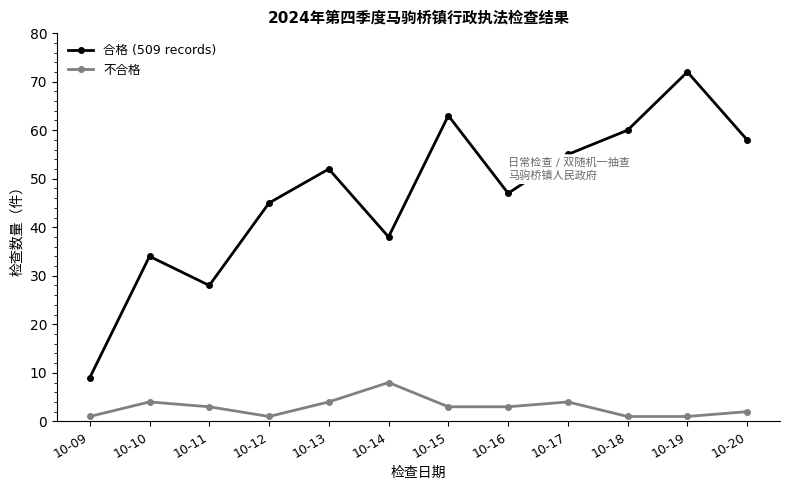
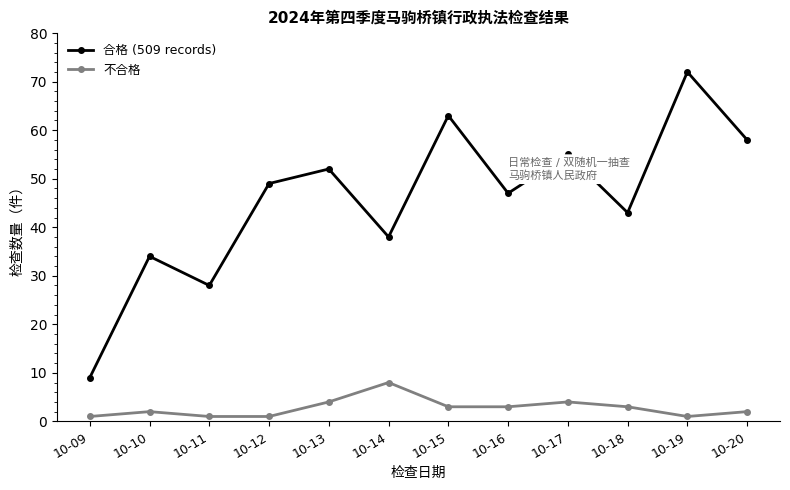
不合格, 10-10: 4 -> 2
不合格, 10-11: 3 -> 1
合格 (509 records), 10-12: 45 -> 49
合格 (509 records), 10-18: 60 -> 43
不合格, 10-18: 1 -> 3
